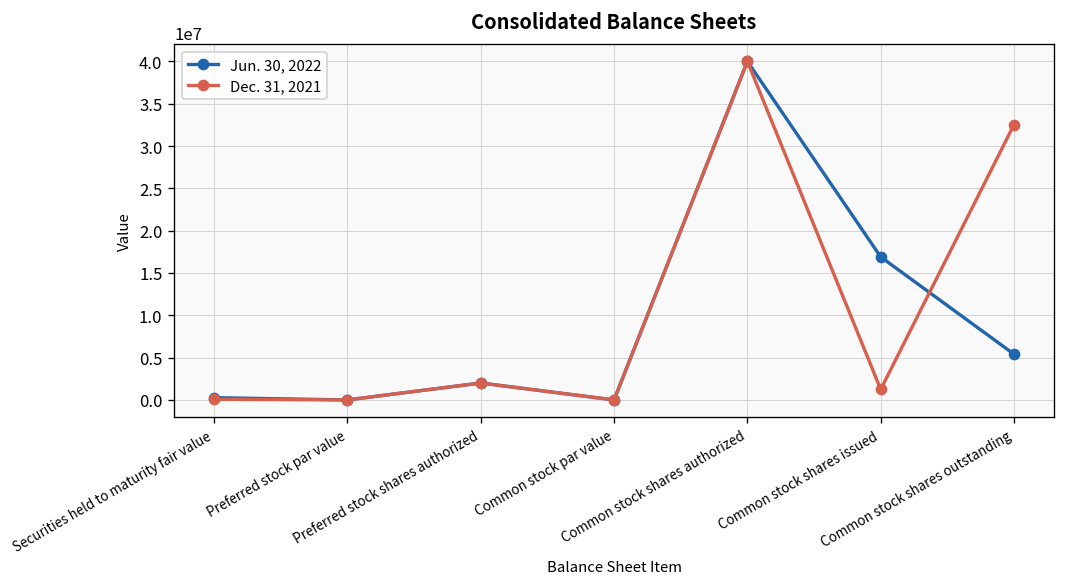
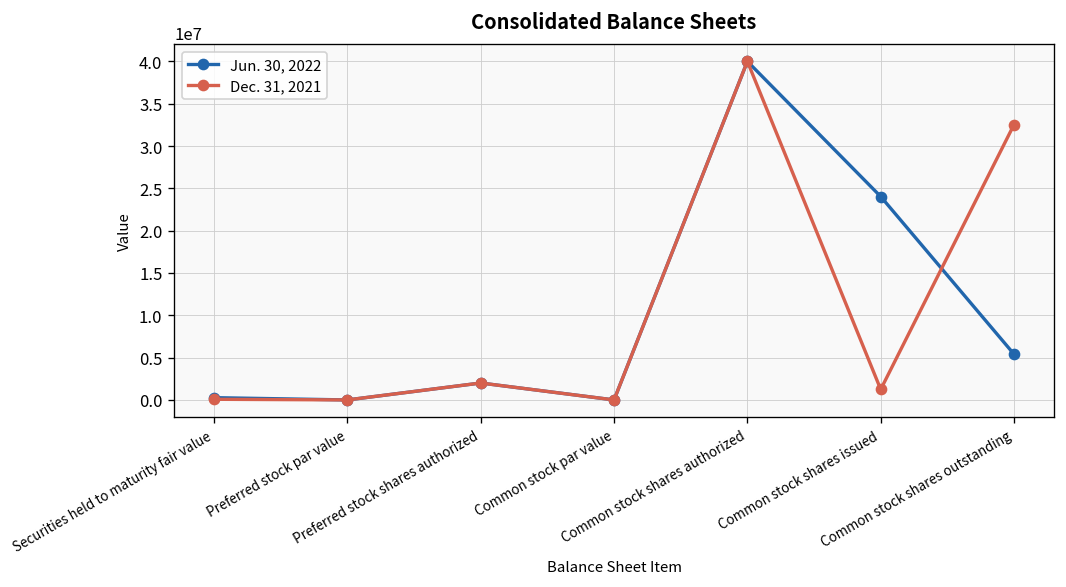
Jun. 30, 2022, Common stock shares issued: 17000000 -> 24000000
